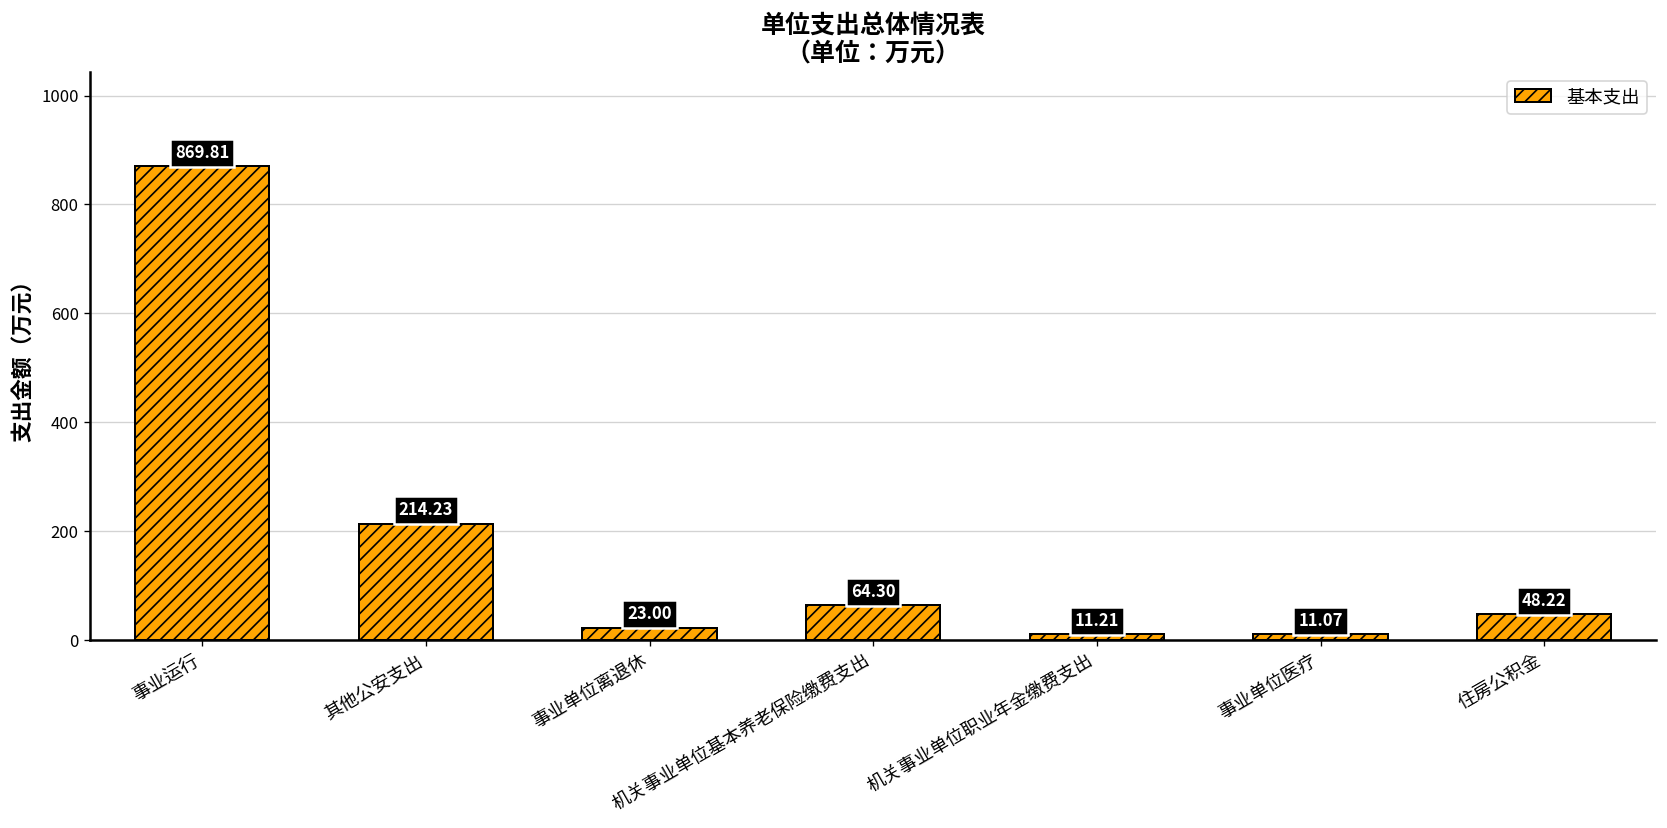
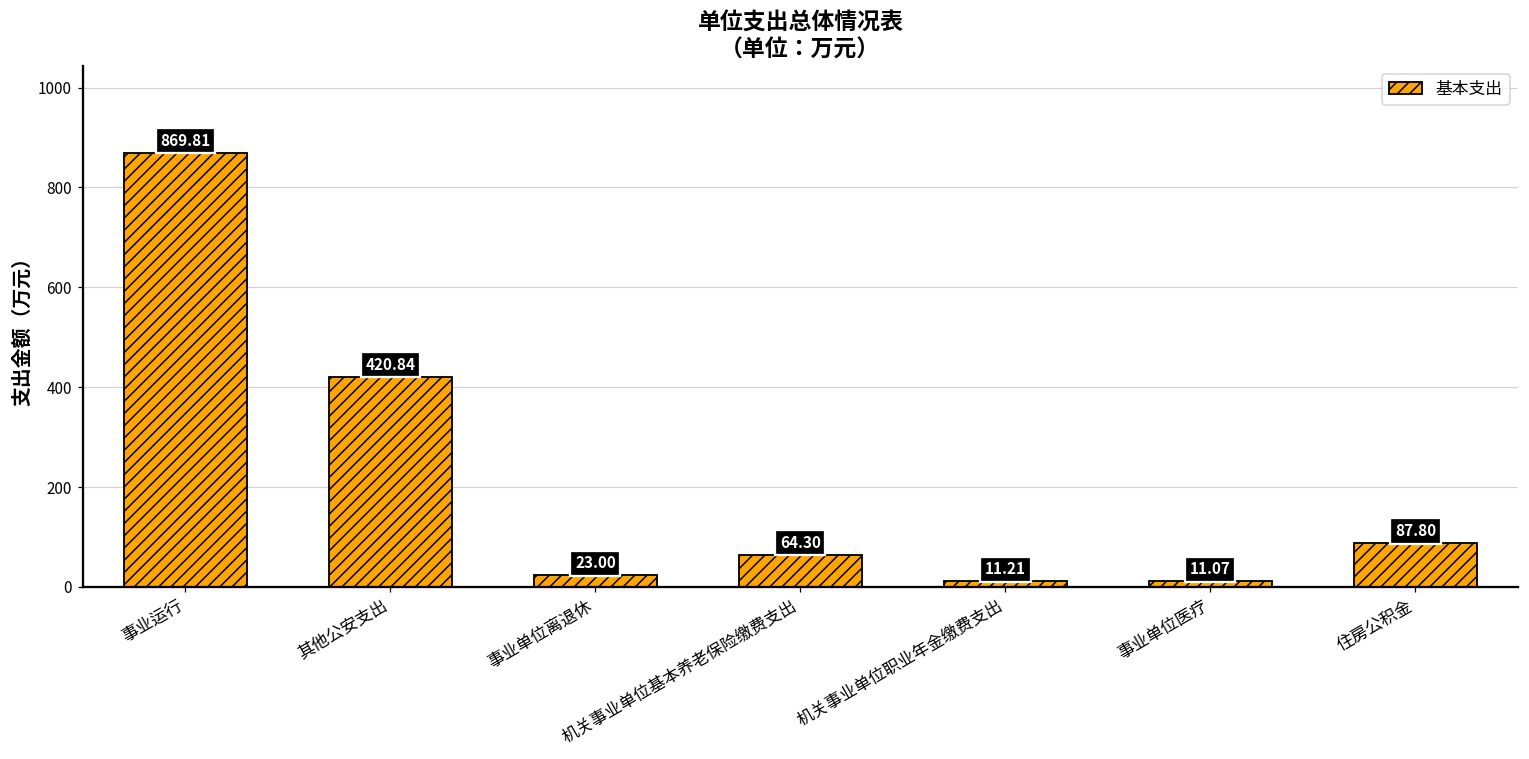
其他公安支出: 214.23 -> 420.84
住房公积金: 48.22 -> 87.80
